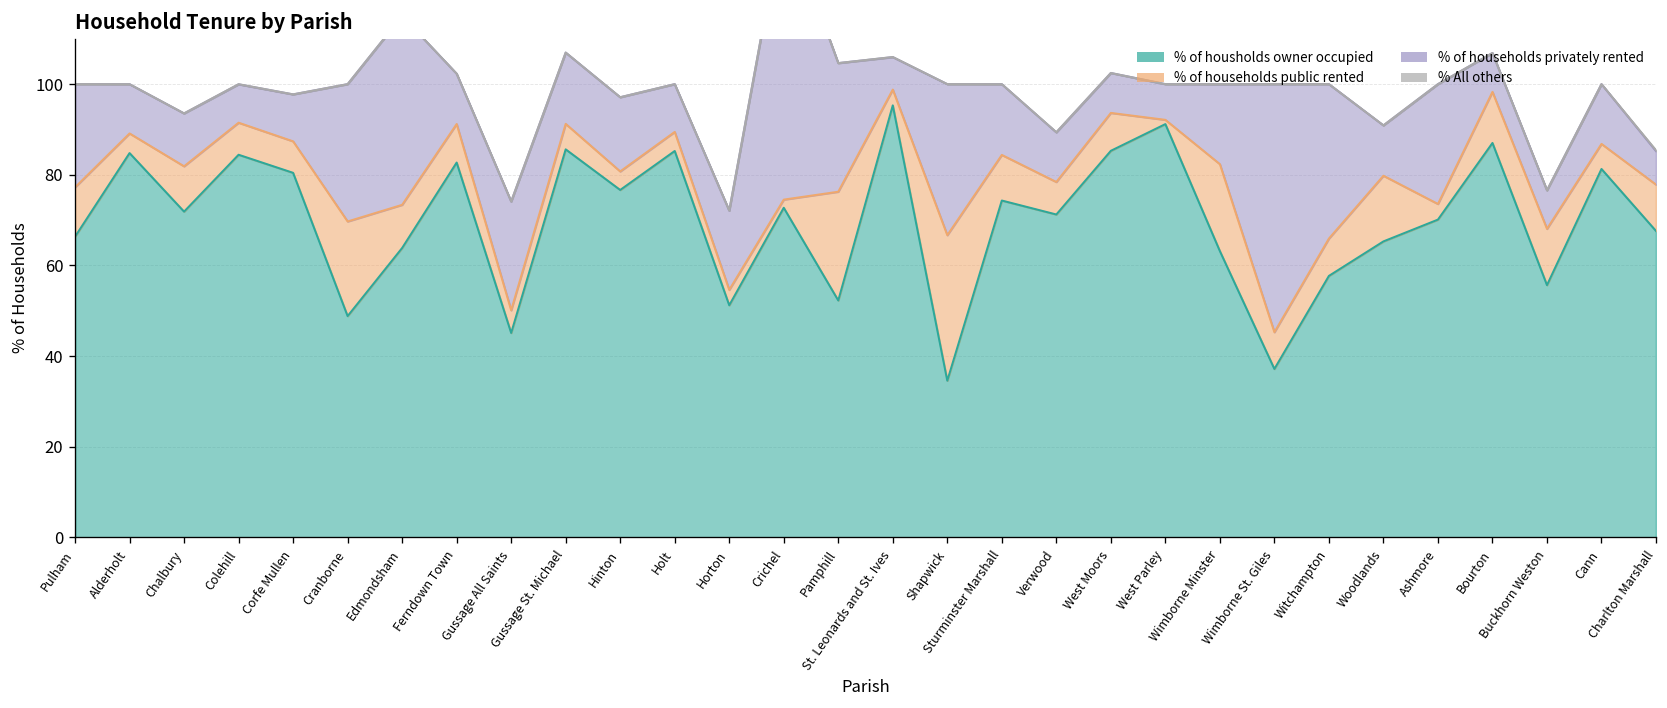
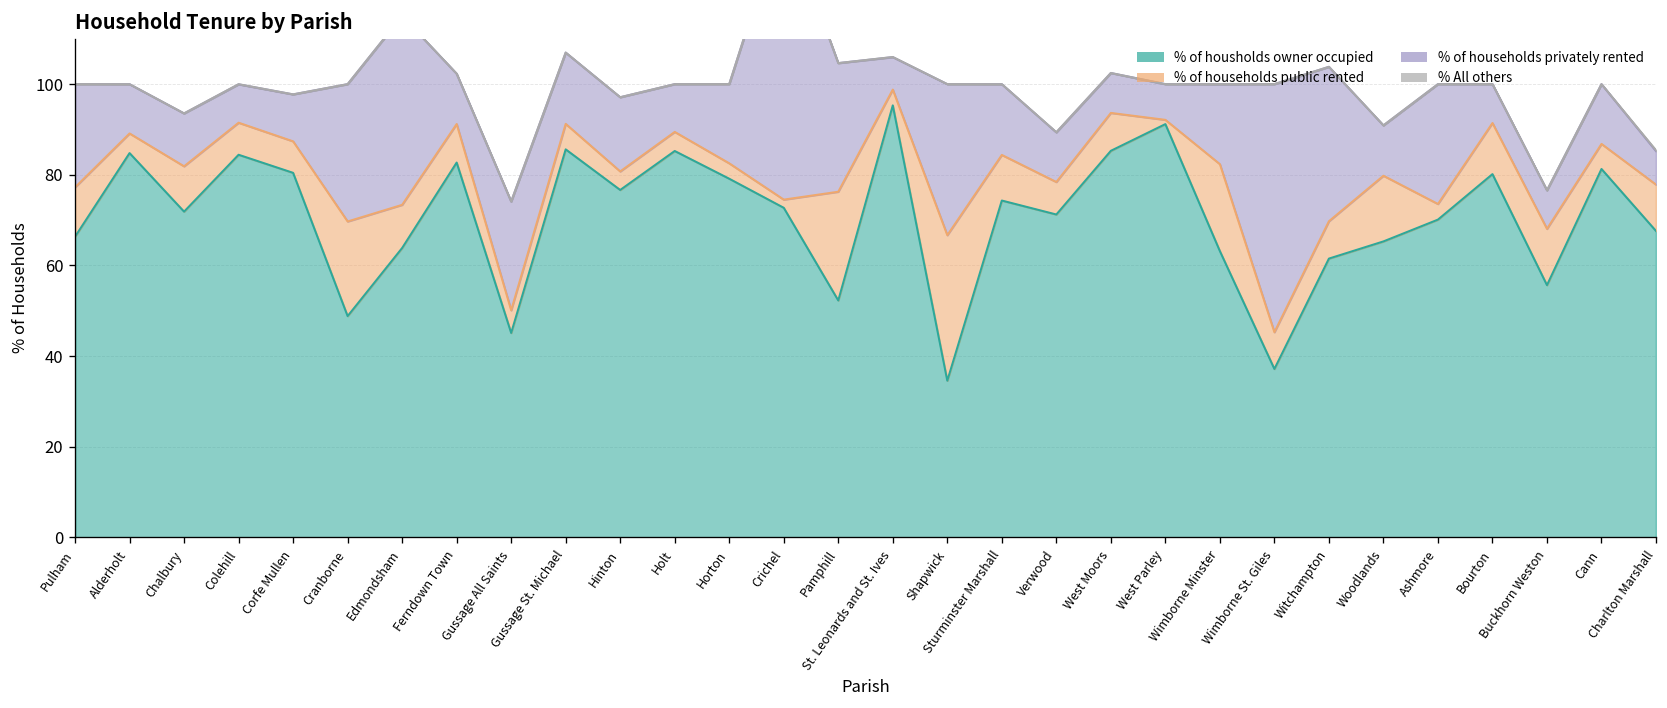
% of housholds owner occupied, Horton: 51 -> 79
% of housholds owner occupied, Witchampton: 58 -> 62
% of housholds owner occupied, Bourton: 87 -> 80
